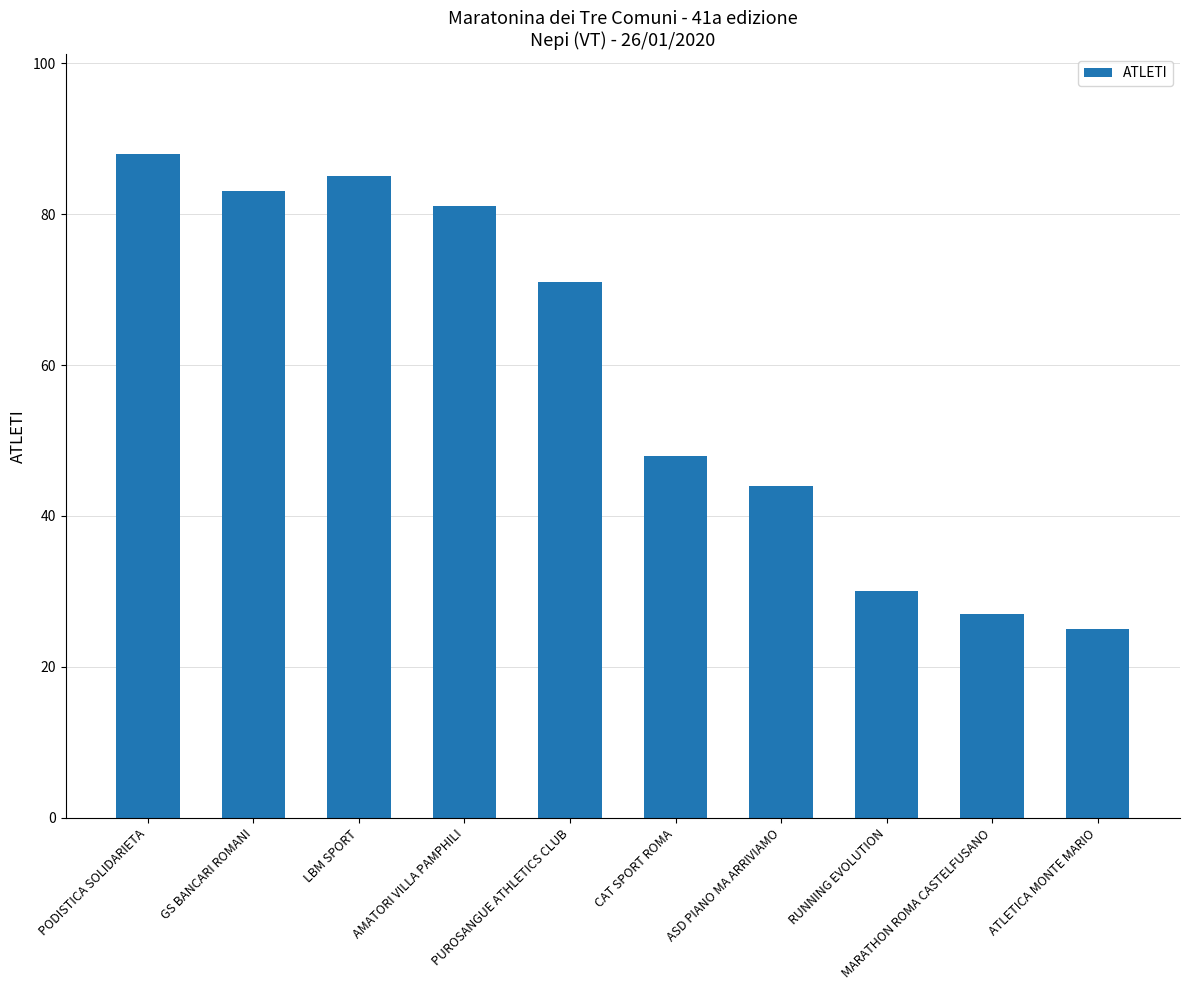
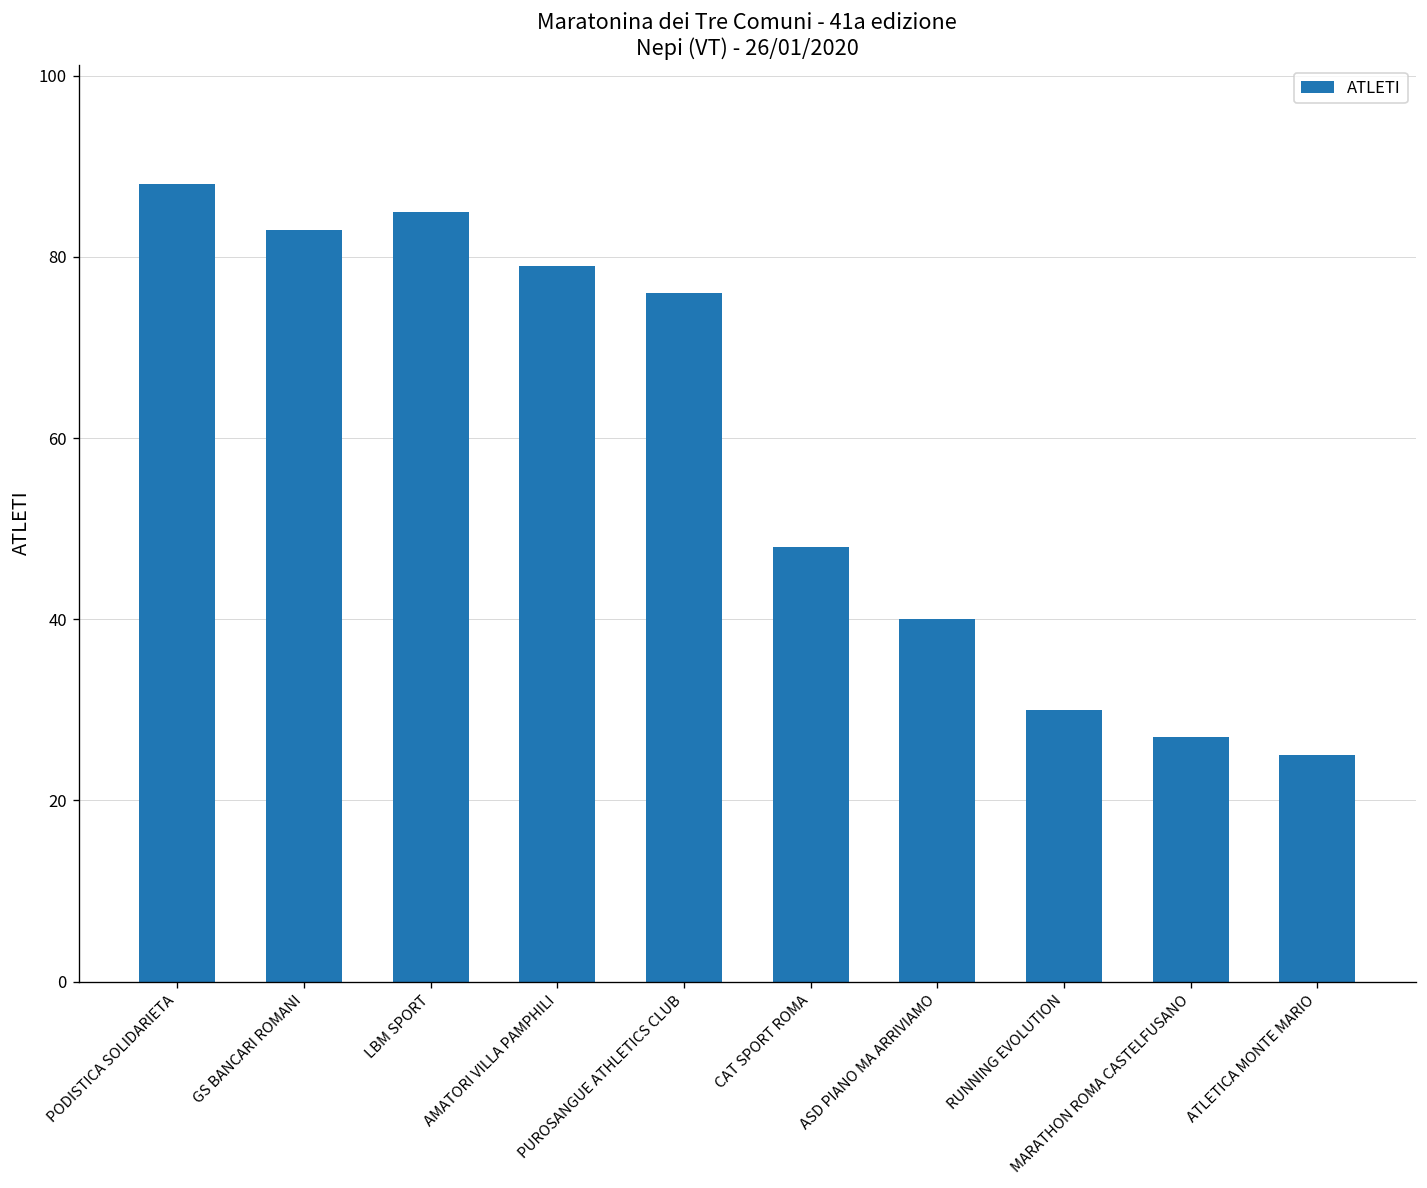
AMATORI VILLA PAMPHILI: 81 -> 79
PUROSANGUE ATHLETICS CLUB: 71 -> 76
ASD PIANO MA ARRIVIAMO: 44 -> 40
